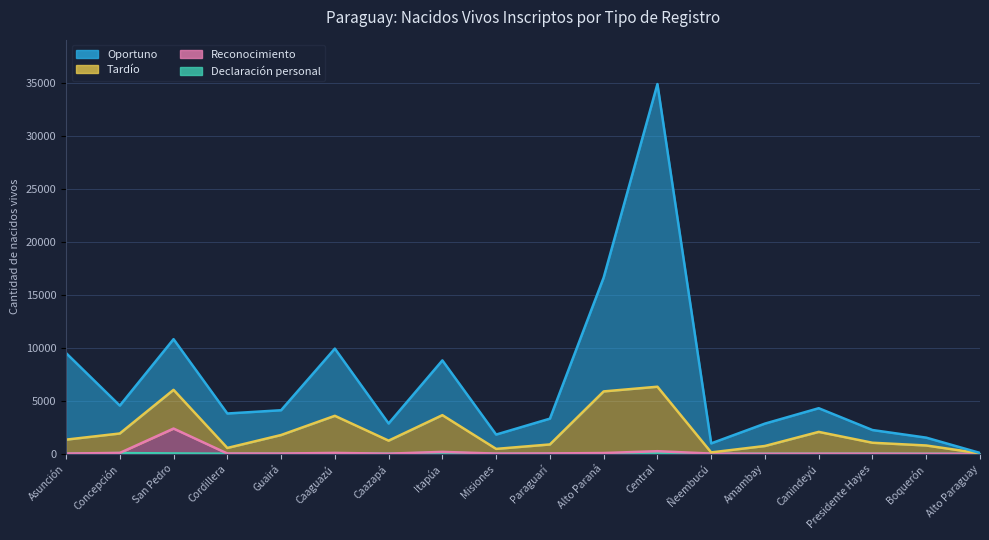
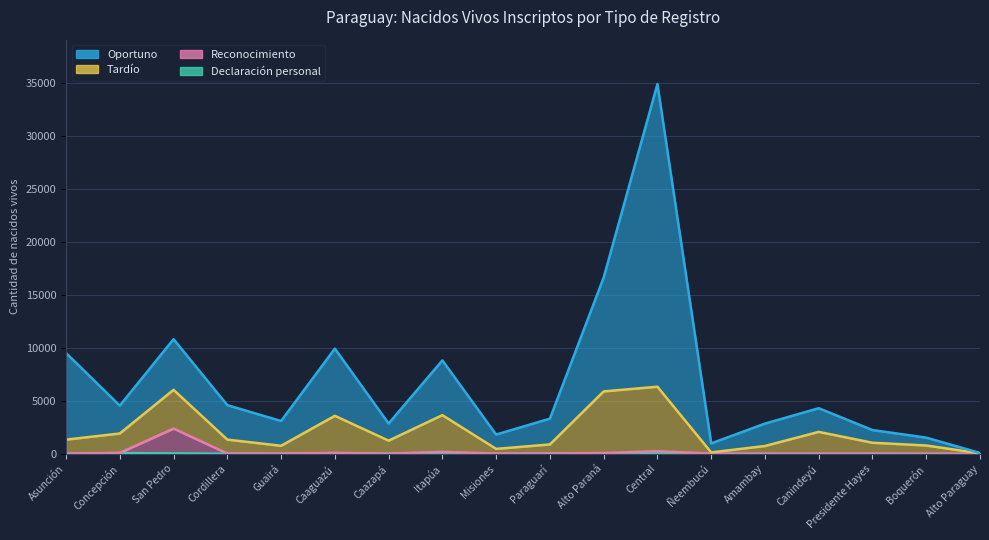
Tardío, Cordillera: 500 -> 1300
Tardío, Guairá: 1700 -> 700
